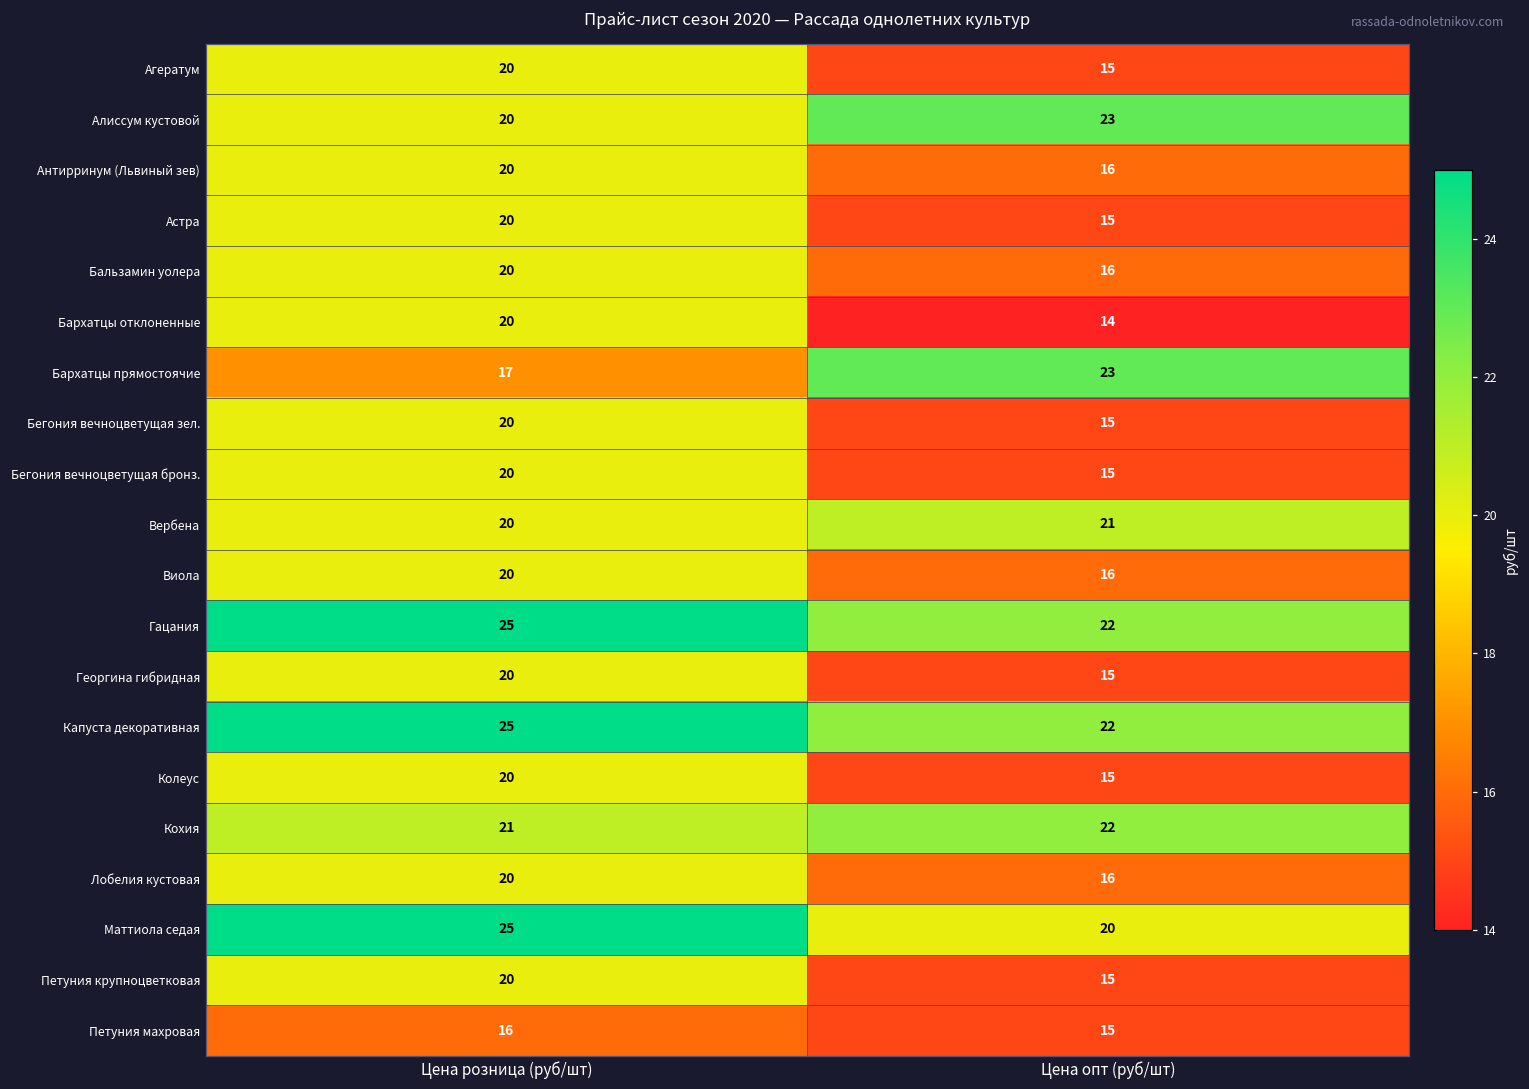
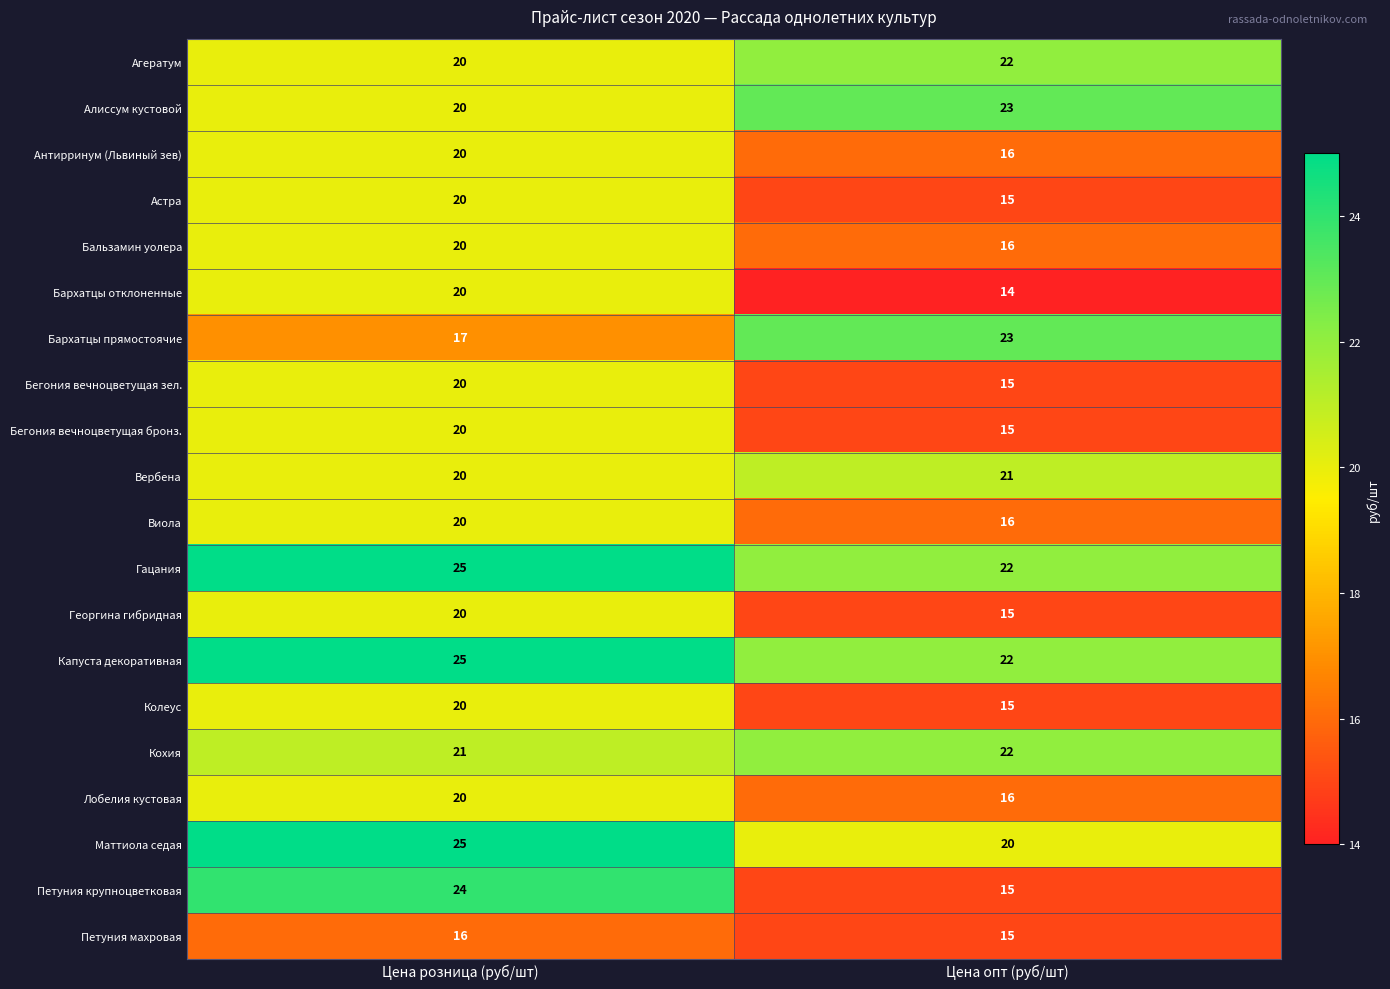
Агератум, Цена опт (руб/шт): 15 -> 22
Петуния крупноцветковая, Цена розница (руб/шт): 20 -> 24
